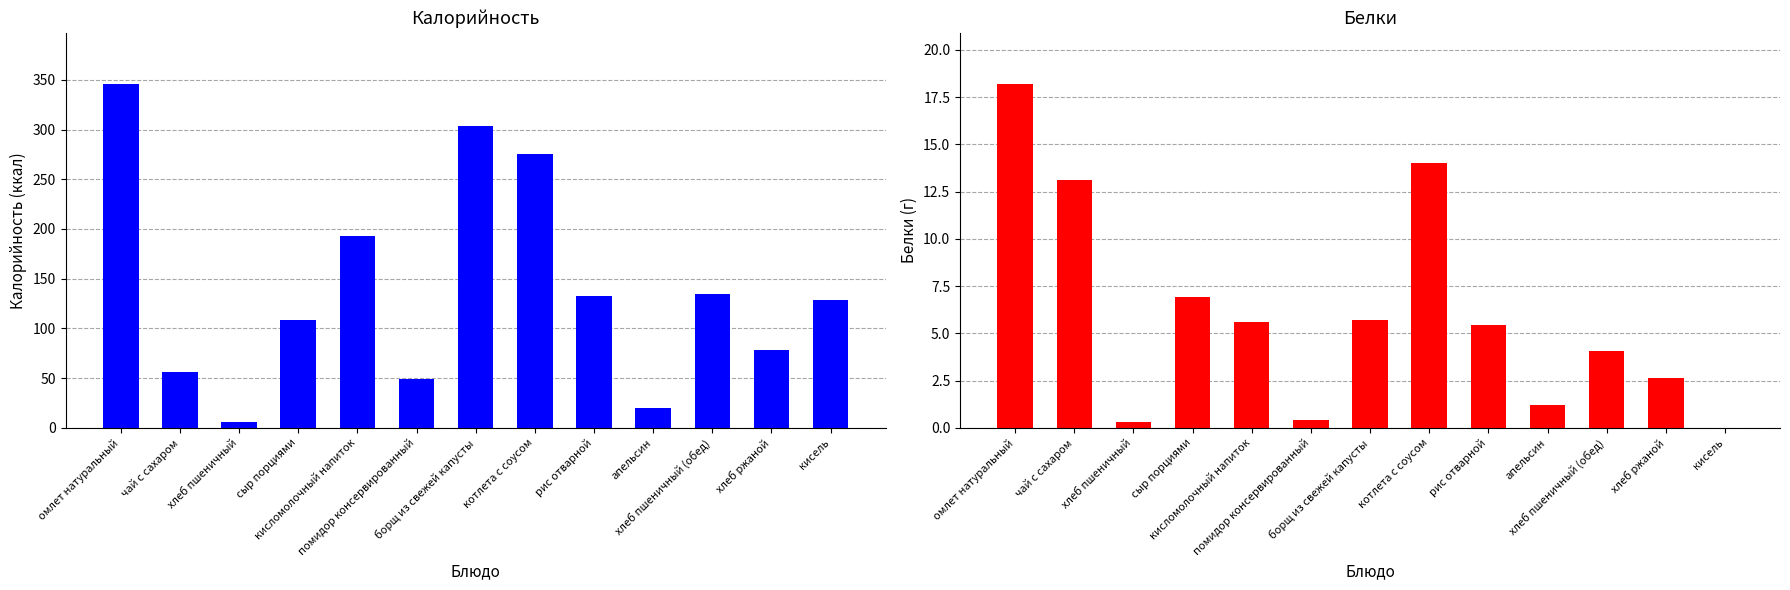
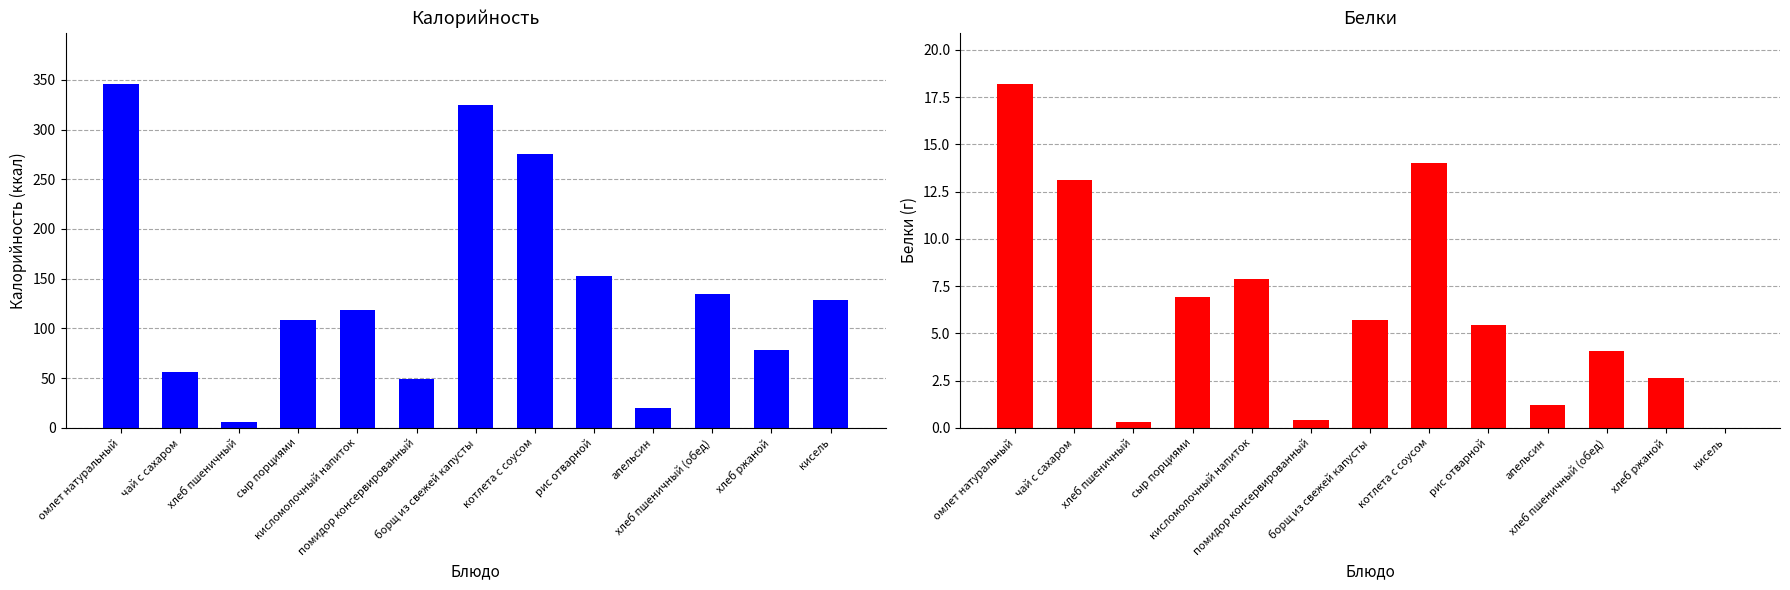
Калорийность, кисломолочный напиток: 190 -> 120
Калорийность, борщ из свежей капусты: 300 -> 320
Калорийность, рис отварной: 130 -> 150
Белки, кисломолочный напиток: 5.6 -> 7.9
